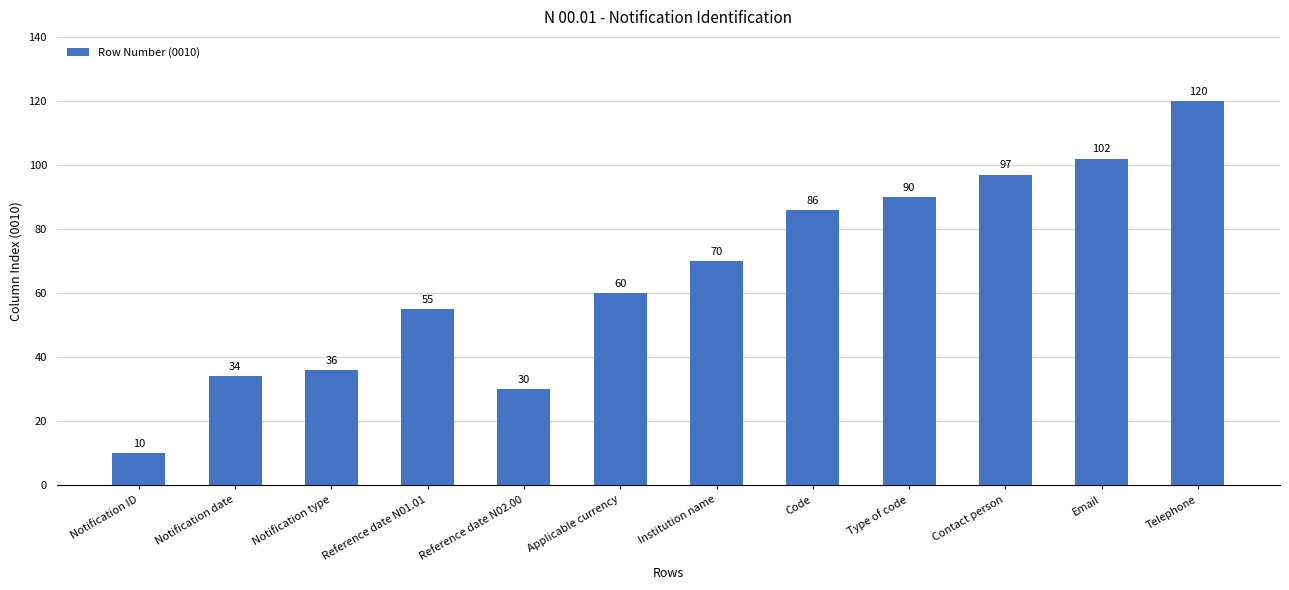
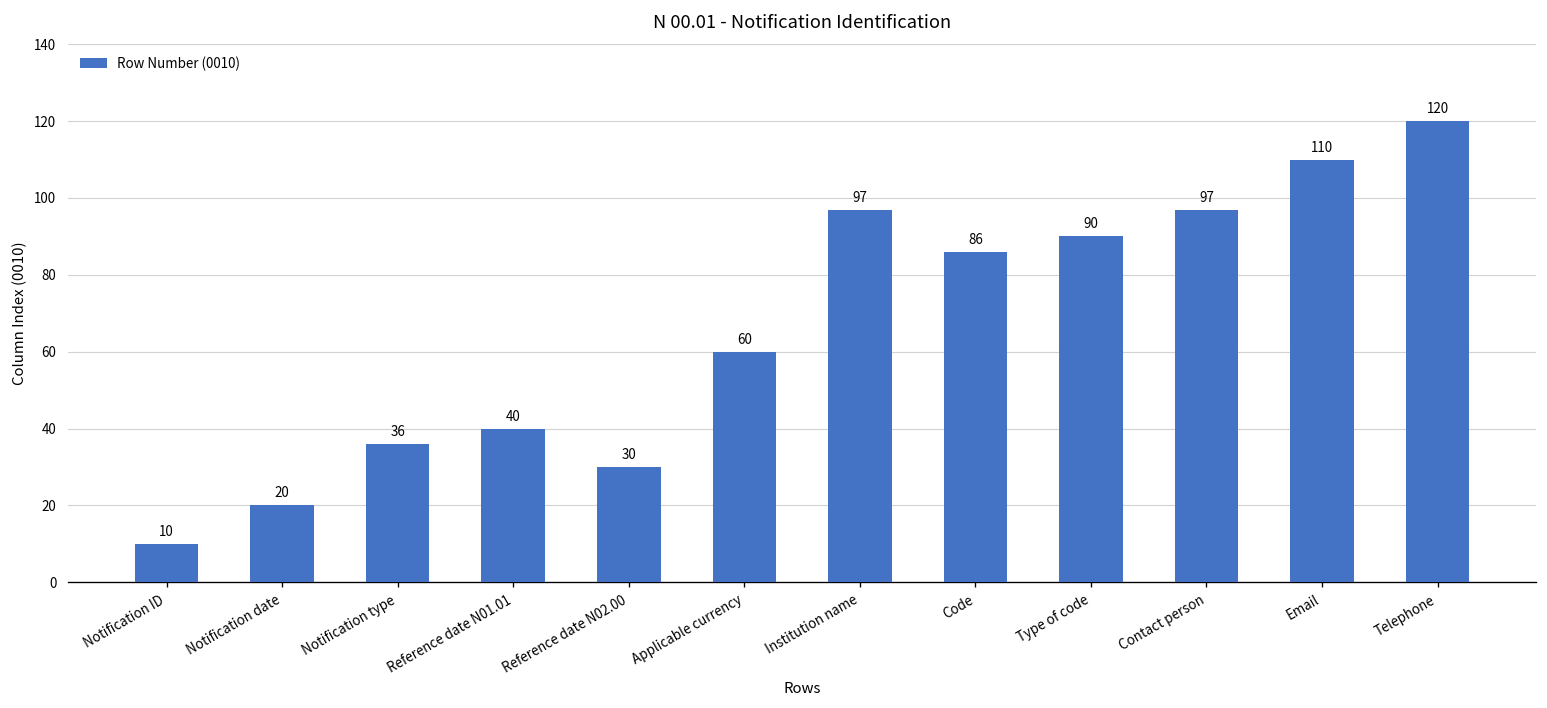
Notification date: 34 -> 20
Reference date N01.01: 55 -> 40
Institution name: 70 -> 97
Email: 102 -> 110
